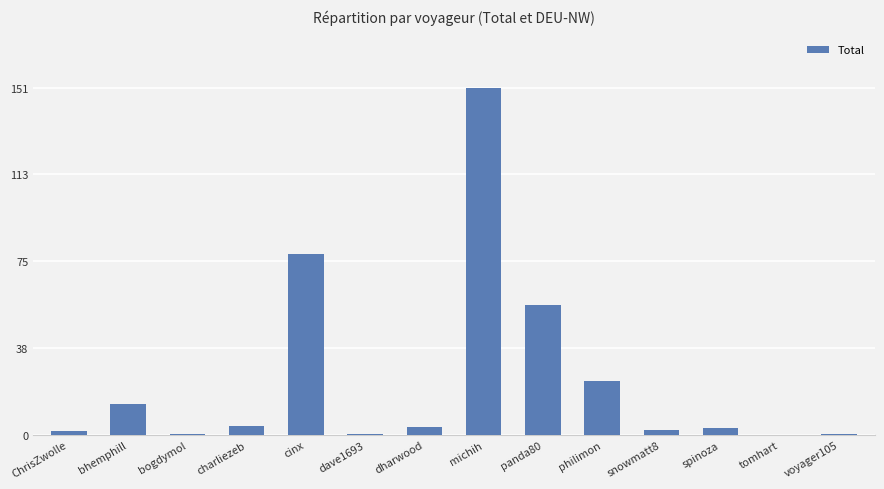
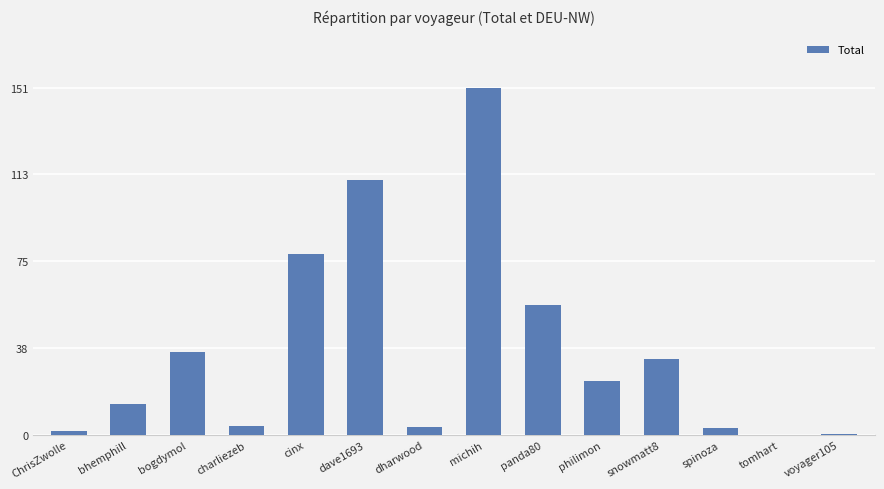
bogdymol: 1 -> 36
dave1693: 0 -> 111
snowmatt8: 2 -> 33
